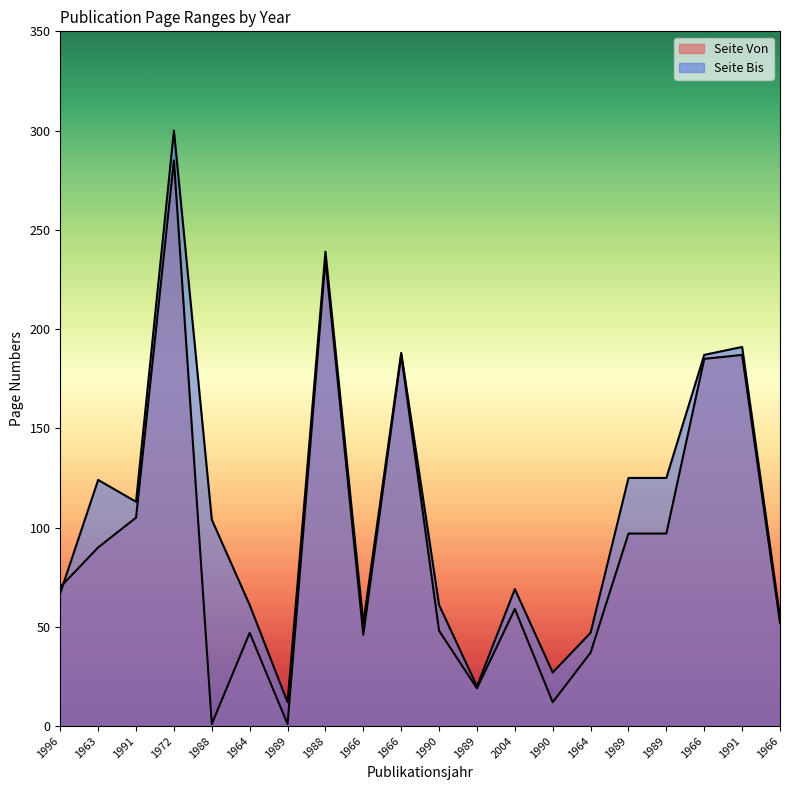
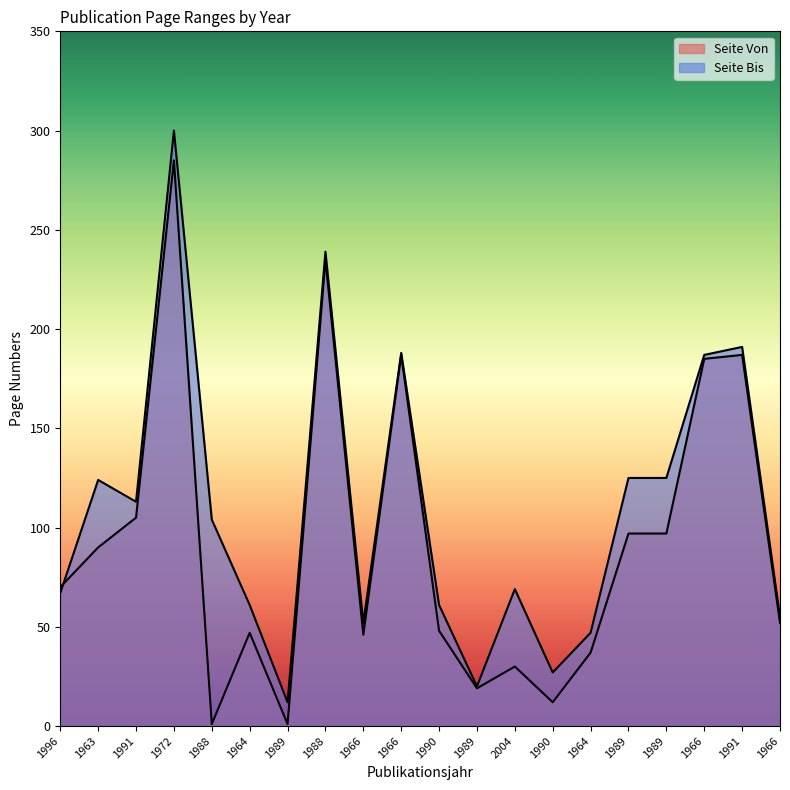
Seite Von, 2004: 59 -> 30
